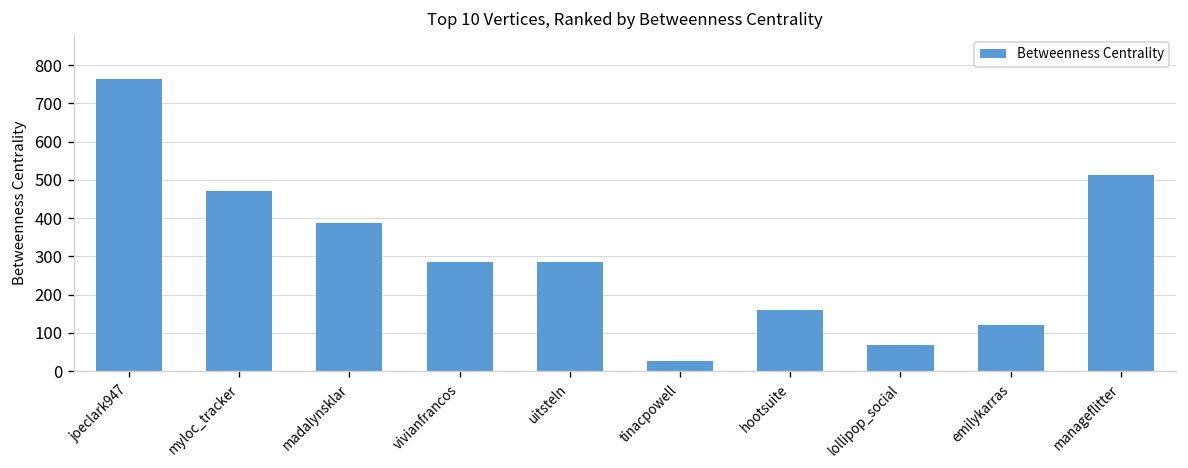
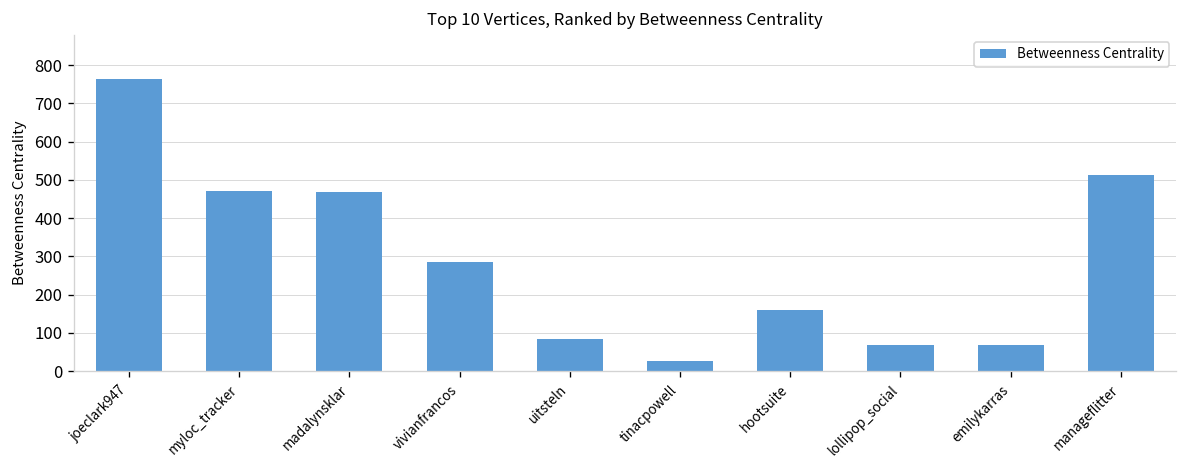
madalynsklar: 390 -> 470
uitsteln: 290 -> 90
emilykarras: 120 -> 70
